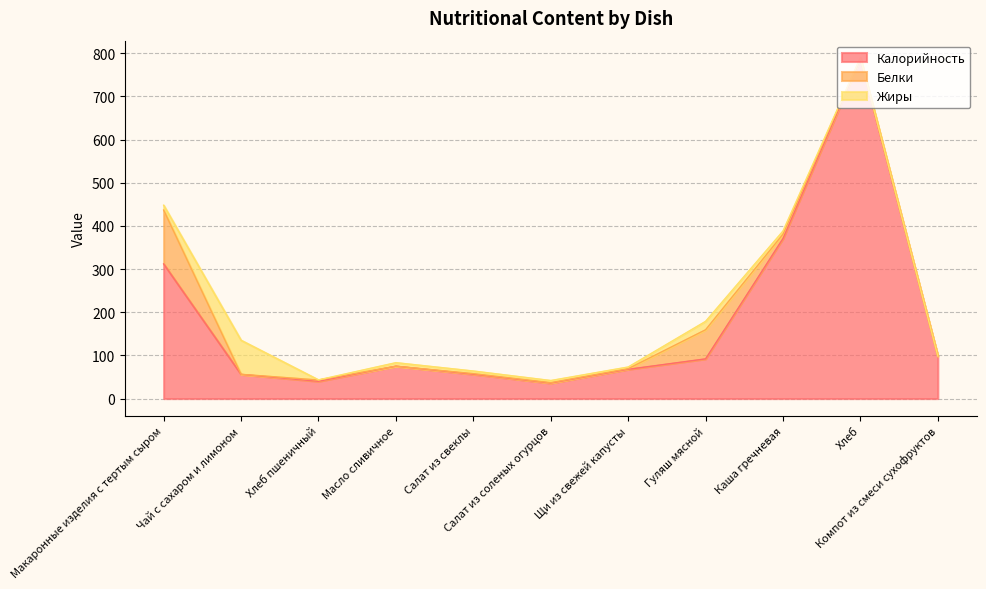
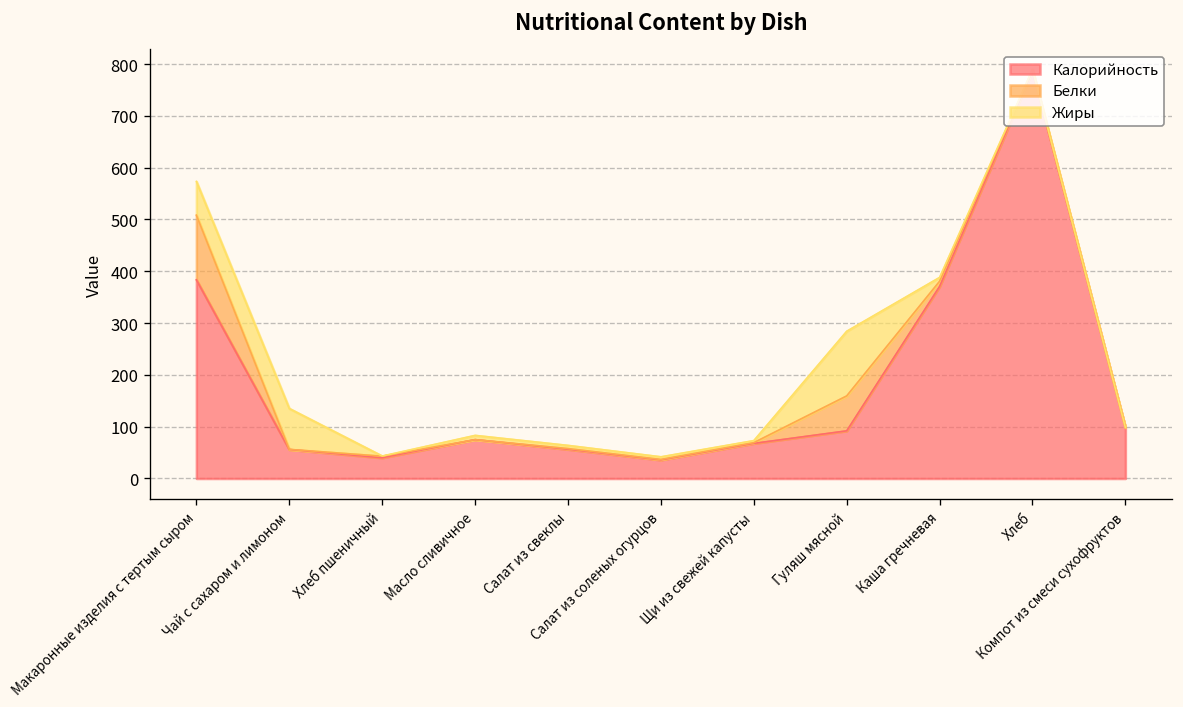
Калорийность, Макаронные изделия с тертым сыром: 310 -> 380
Жиры, Макаронные изделия с тертым сыром: 10 -> 70
Жиры, Гуляш мясной: 20 -> 120
